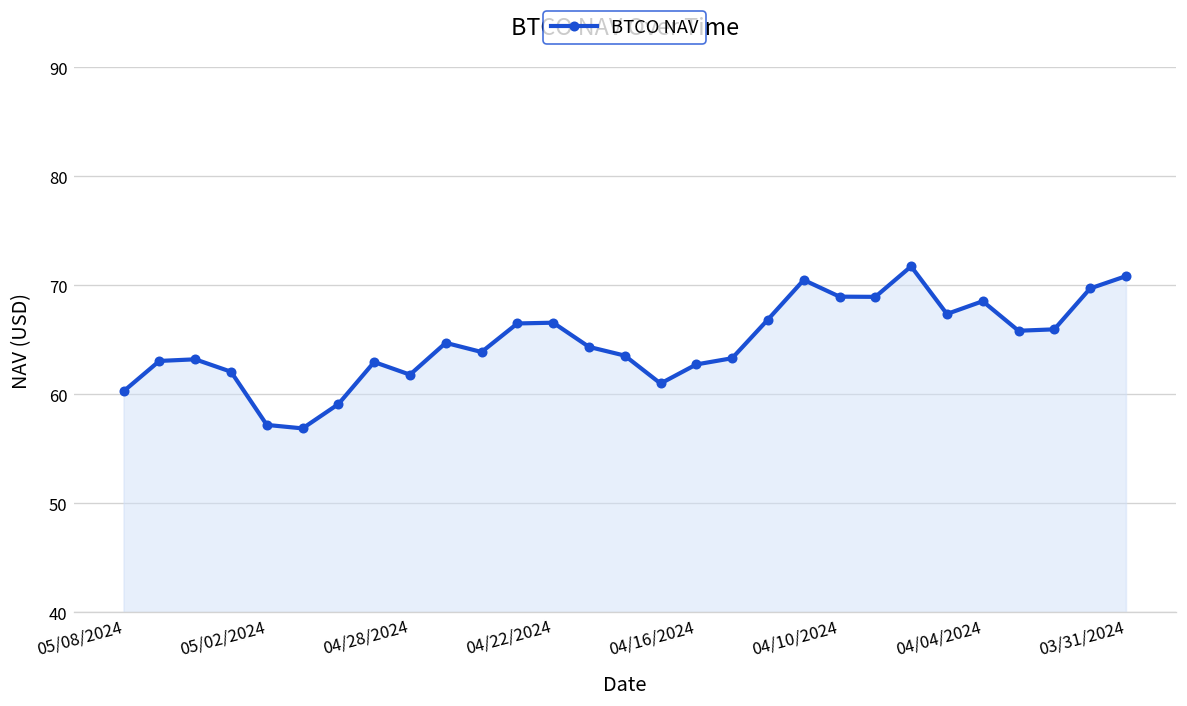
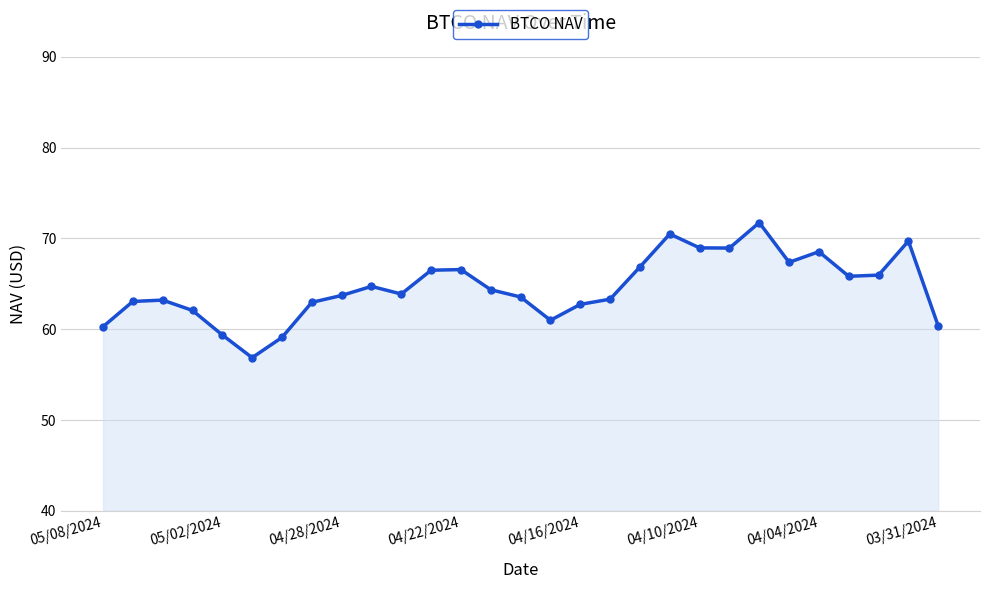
05/02/2024: 57 -> 59
04/28/2024: 62 -> 64
03/31/2024: 71 -> 60
